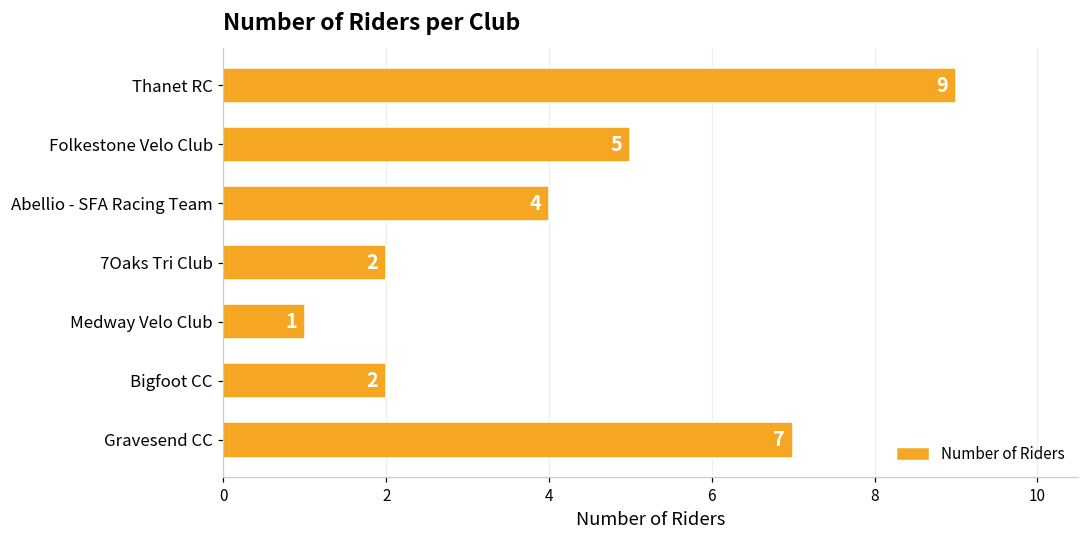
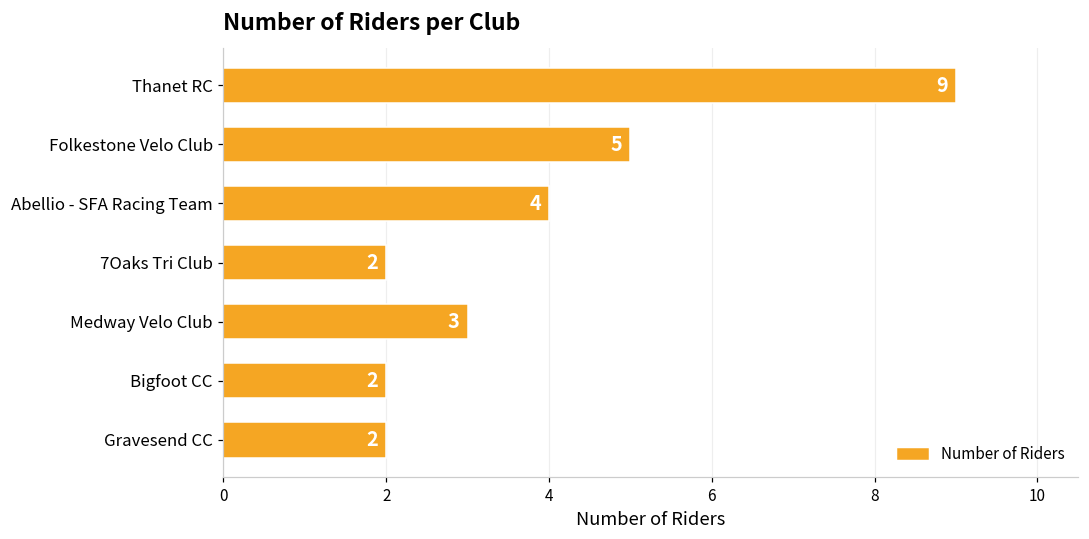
Medway Velo Club: 1 -> 3
Gravesend CC: 7 -> 2
